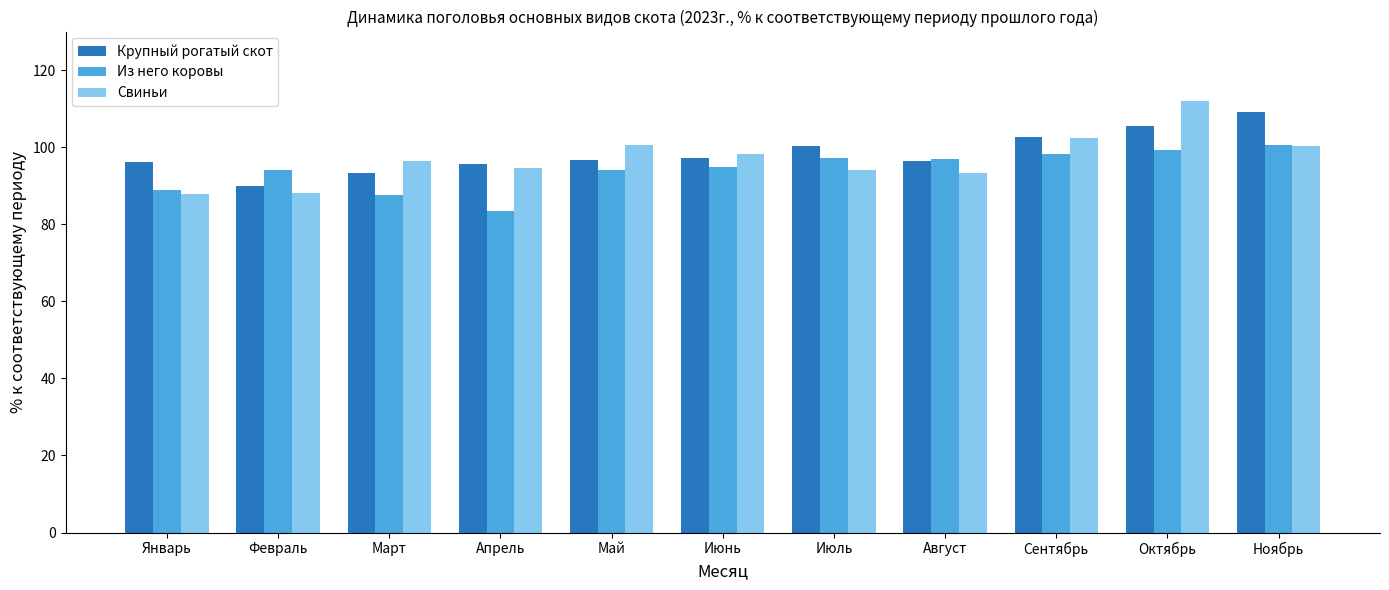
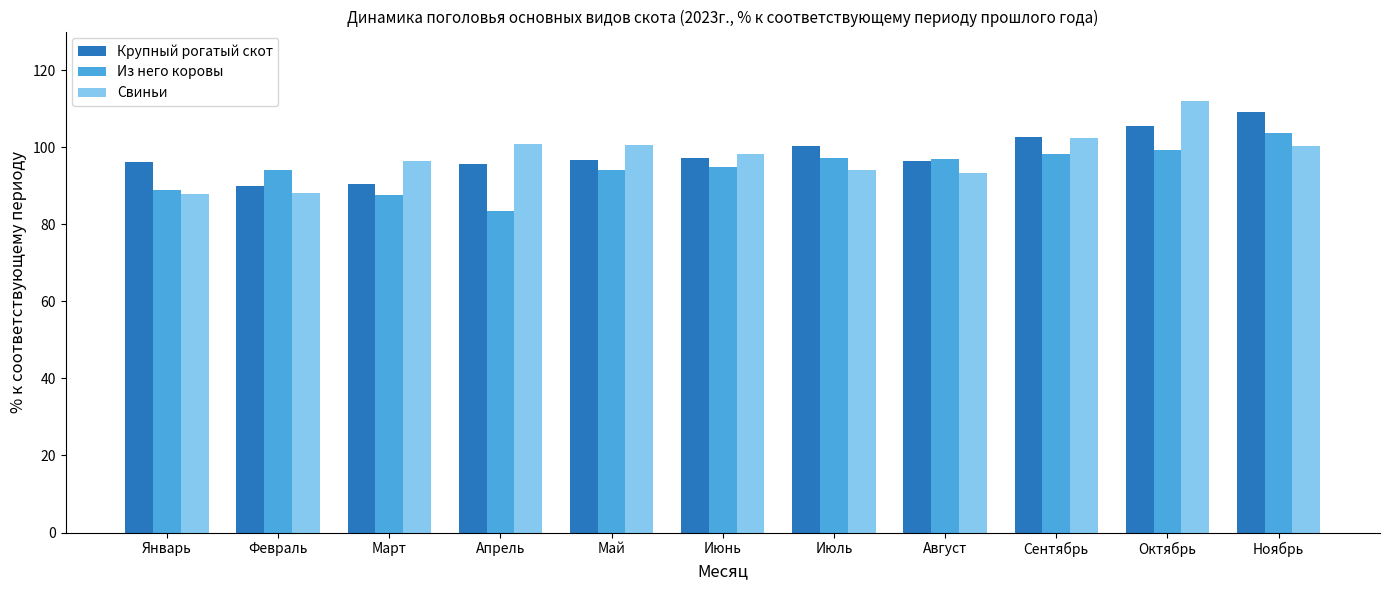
Крупный рогатый скот, Март: 93 -> 91
Свиньи, Апрель: 95 -> 101
Из него коровы, Ноябрь: 101 -> 104
